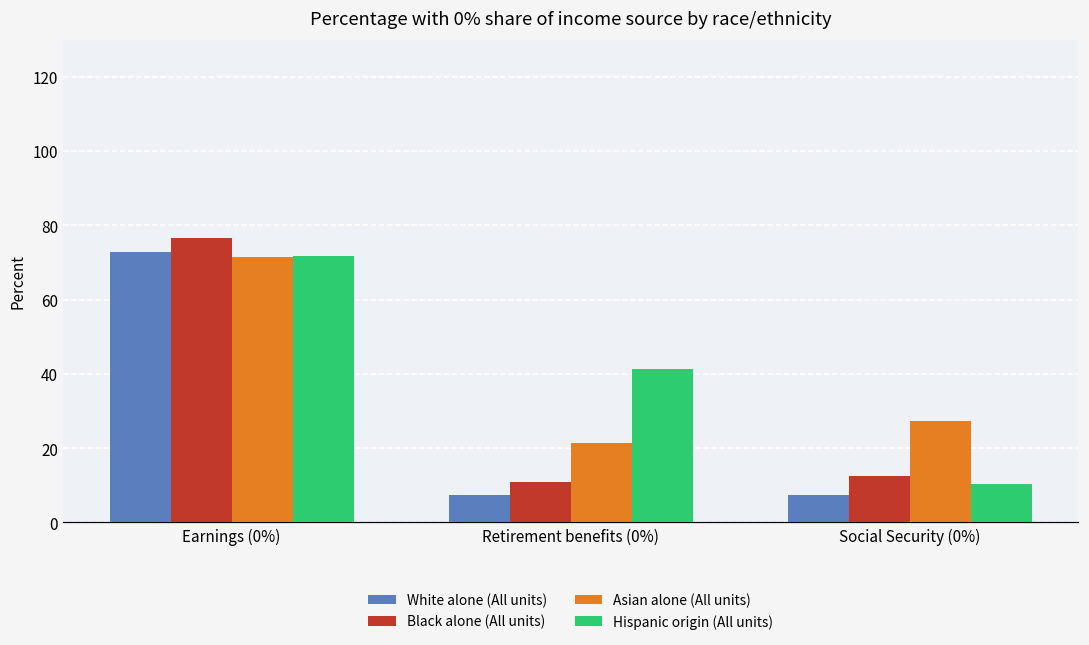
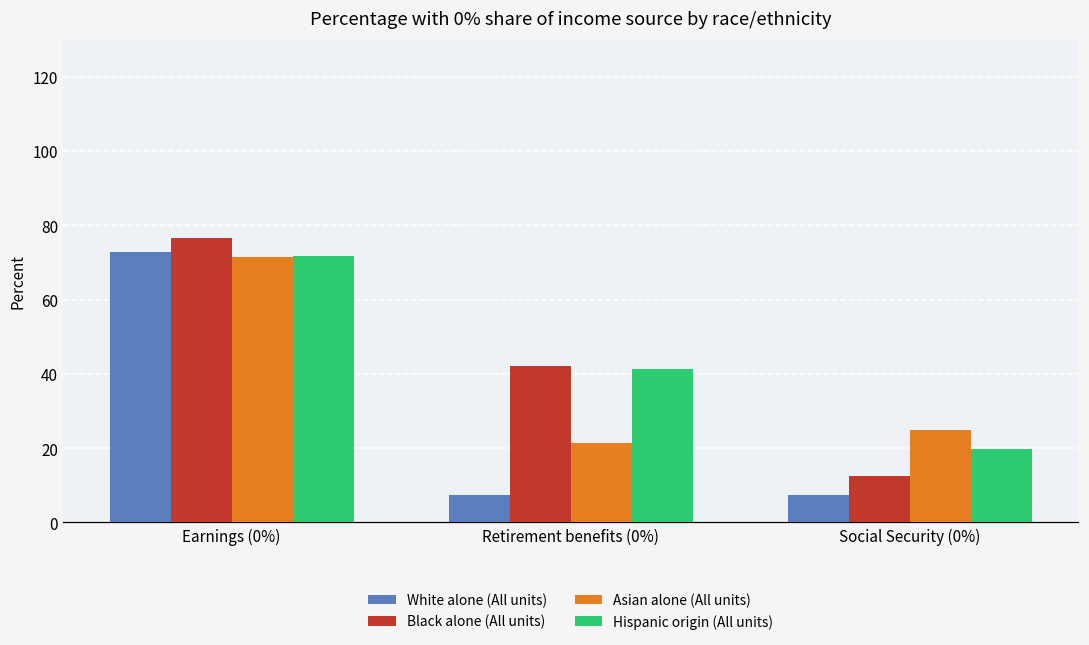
Black alone (All units), Retirement benefits (0%): 11 -> 42
Asian alone (All units), Social Security (0%): 27 -> 25
Hispanic origin (All units), Social Security (0%): 10 -> 20
